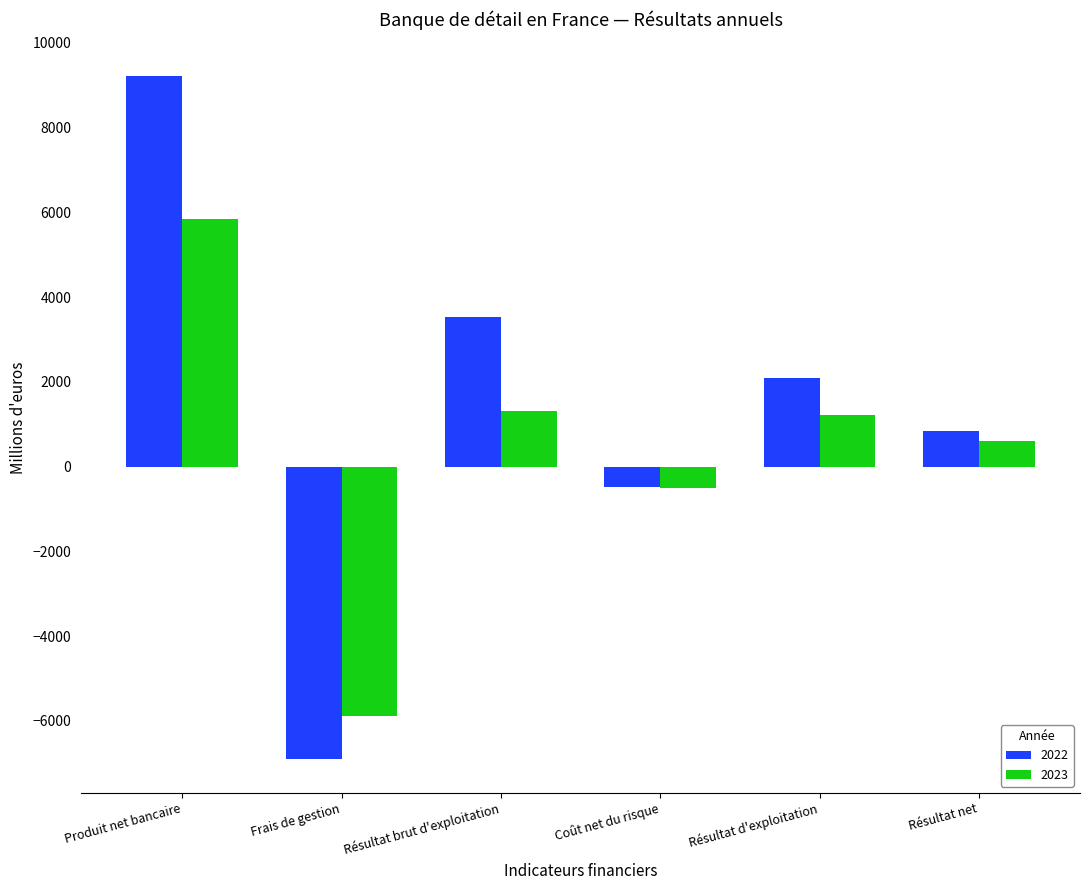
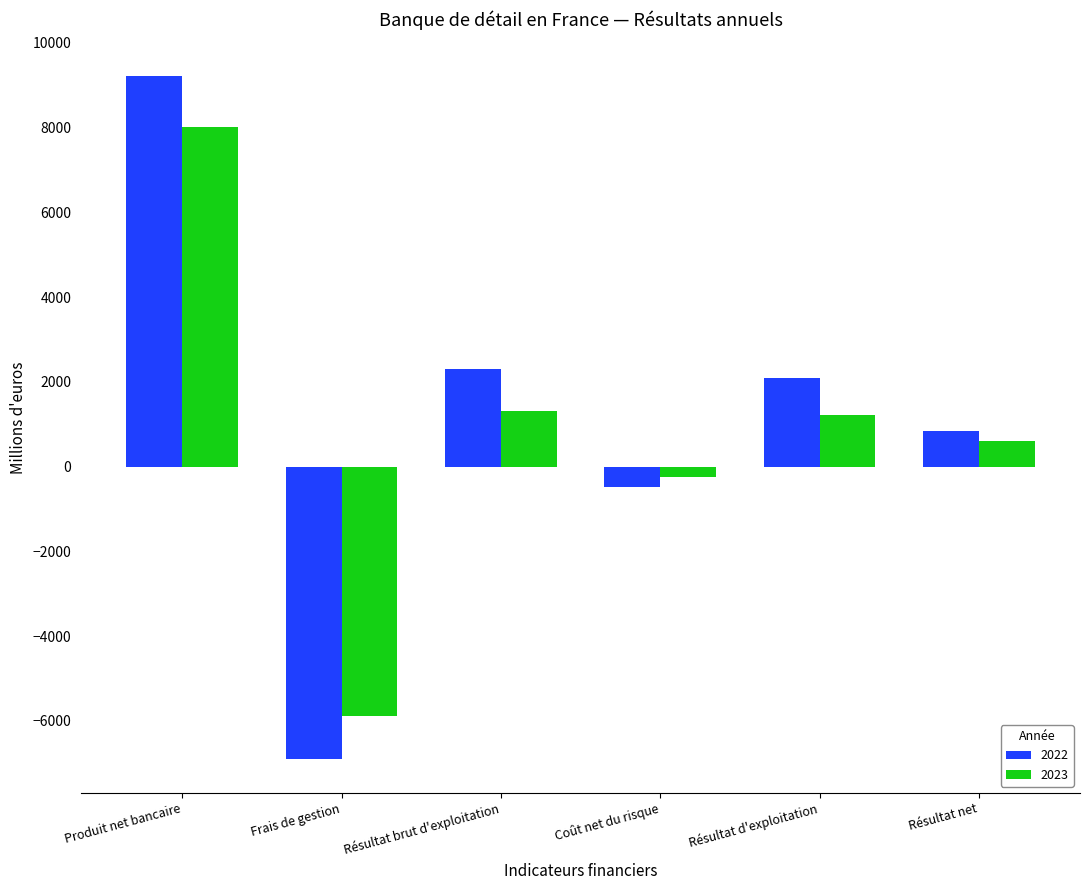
2023, Produit net bancaire: 5800 -> 8000
2022, Résultat brut d'exploitation: 3500 -> 2300
2023, Coût net du risque: -500 -> -200
